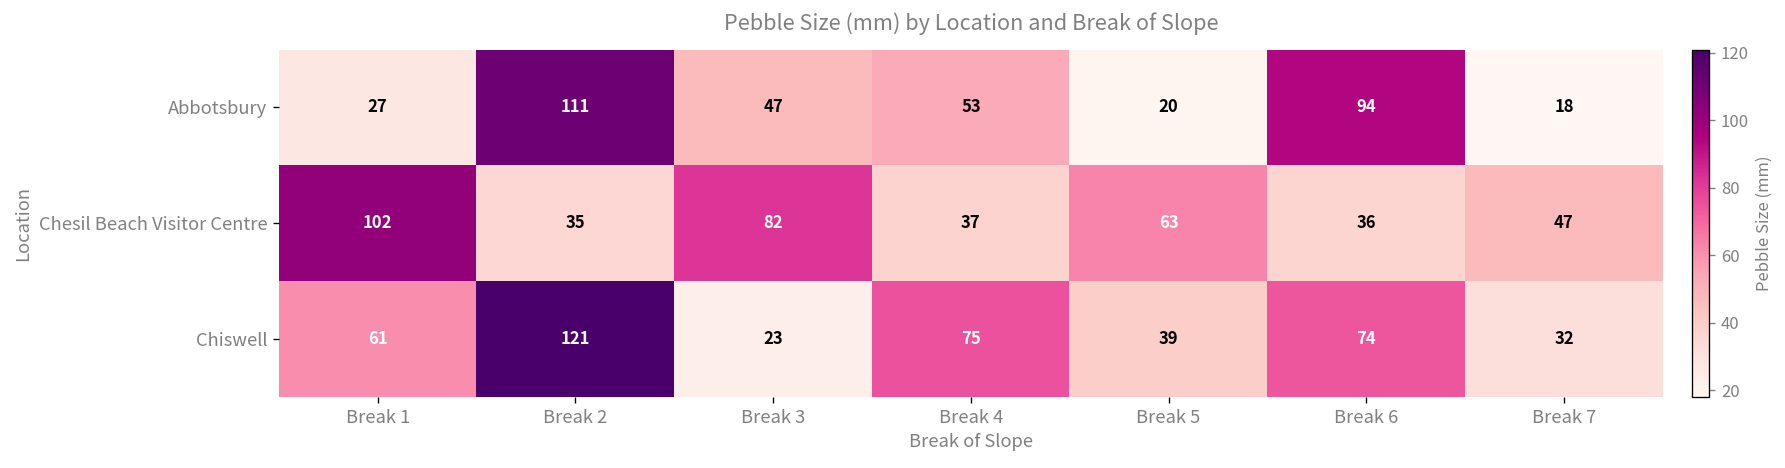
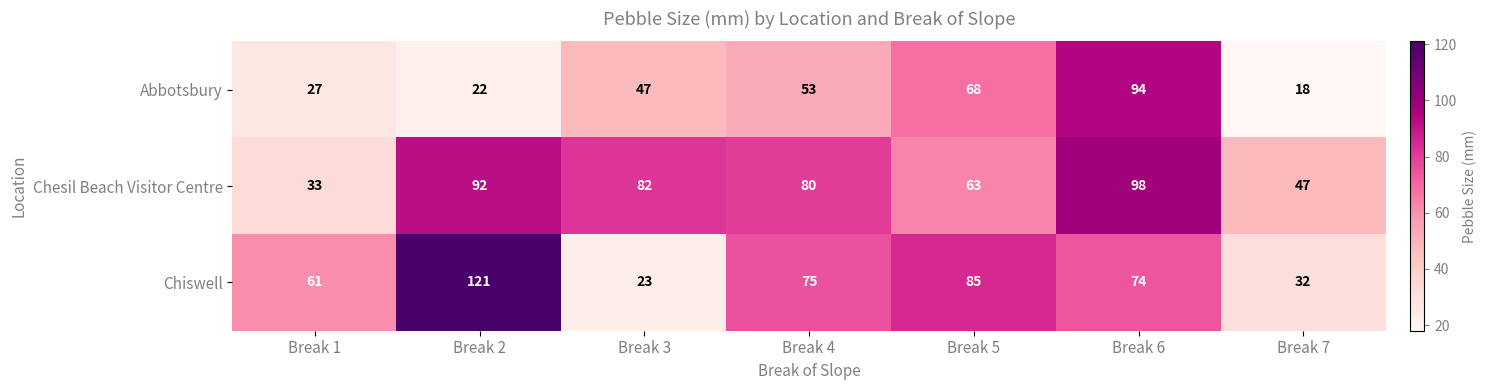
Abbotsbury, Break 2: 111 -> 22
Abbotsbury, Break 5: 20 -> 68
Chesil Beach Visitor Centre, Break 1: 102 -> 33
Chesil Beach Visitor Centre, Break 2: 35 -> 92
Chesil Beach Visitor Centre, Break 4: 37 -> 80
Chesil Beach Visitor Centre, Break 6: 36 -> 98
Chiswell, Break 5: 39 -> 85
